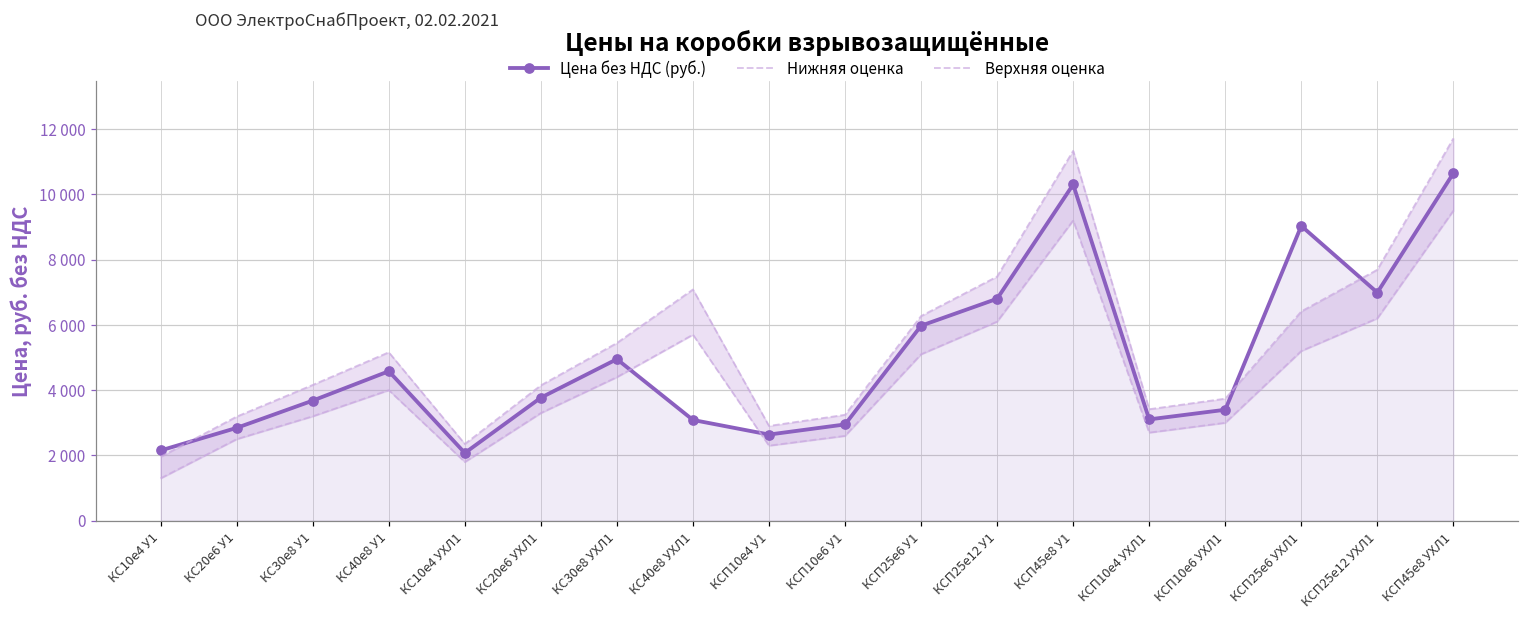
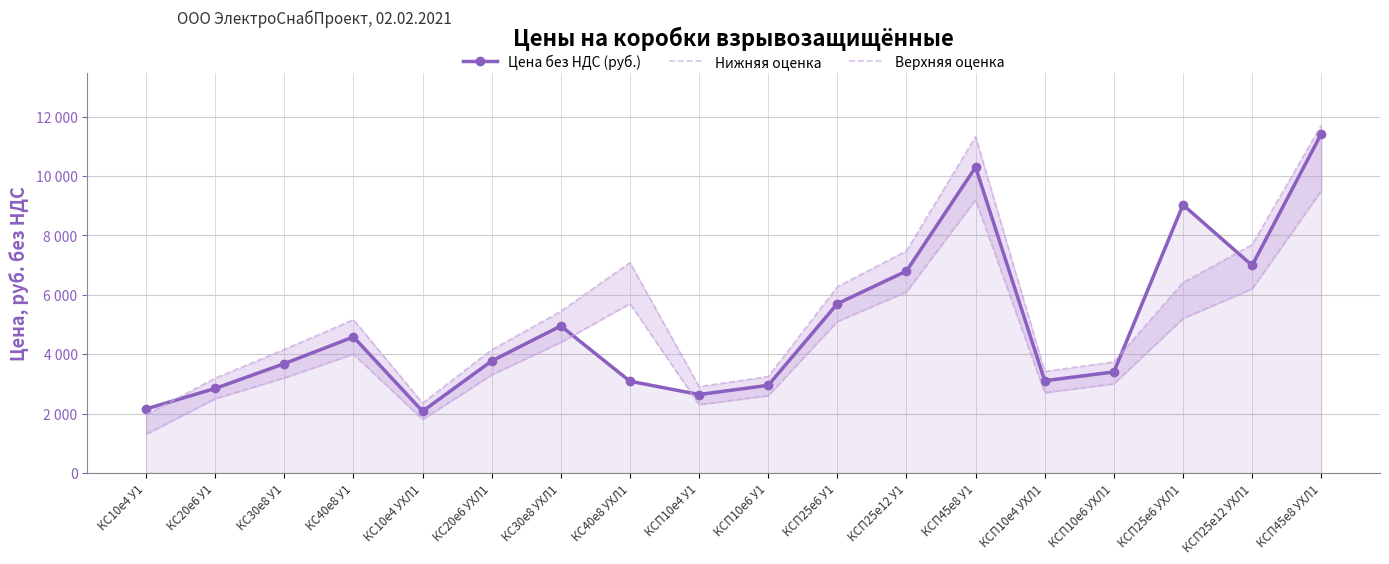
Цена без НДС (руб.), КСП25е6 У1: 6000 -> 5700
Цена без НДС (руб.), КСП45е8 УХЛ1: 10600 -> 11400
